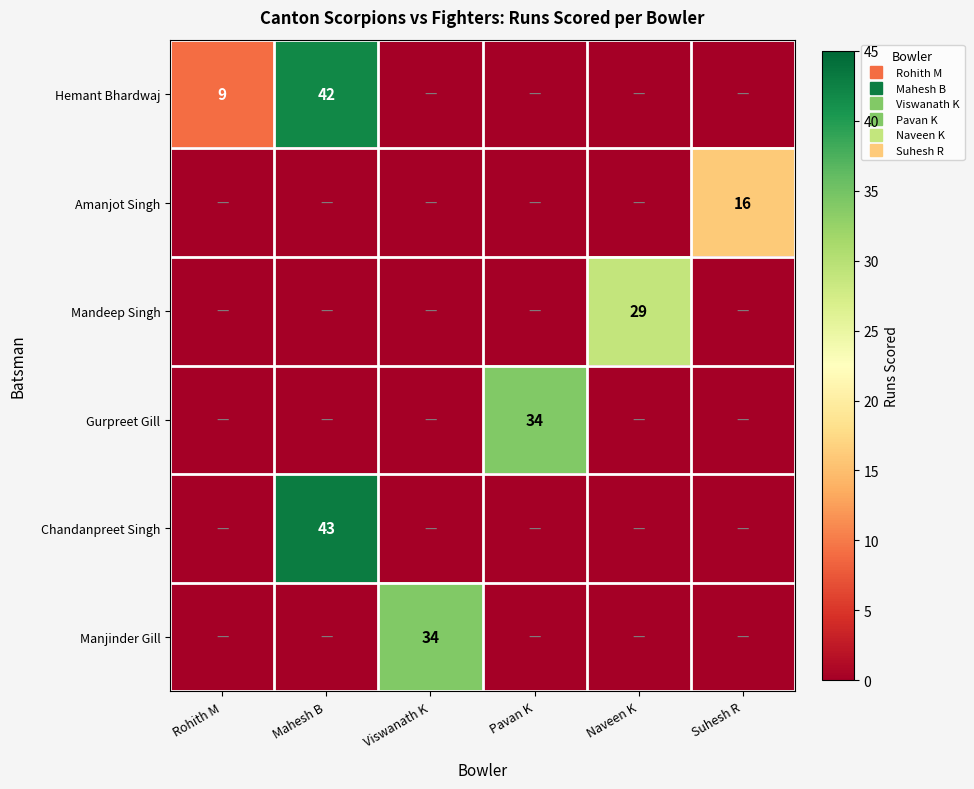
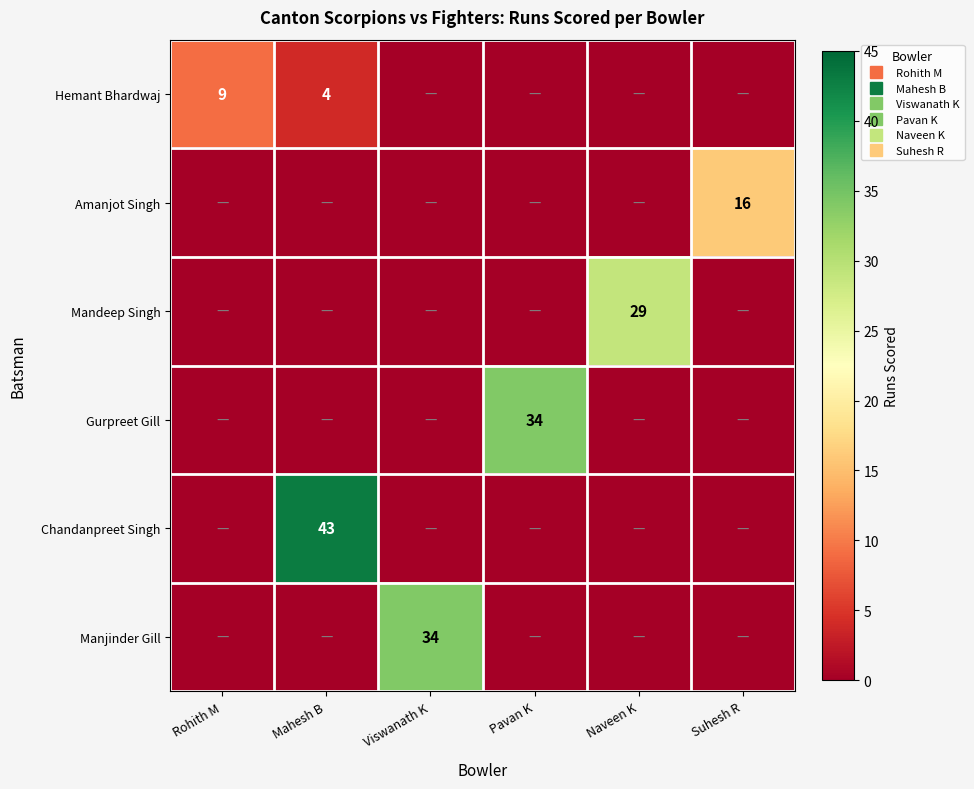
Hemant Bhardwaj, Mahesh B: 42 -> 4
